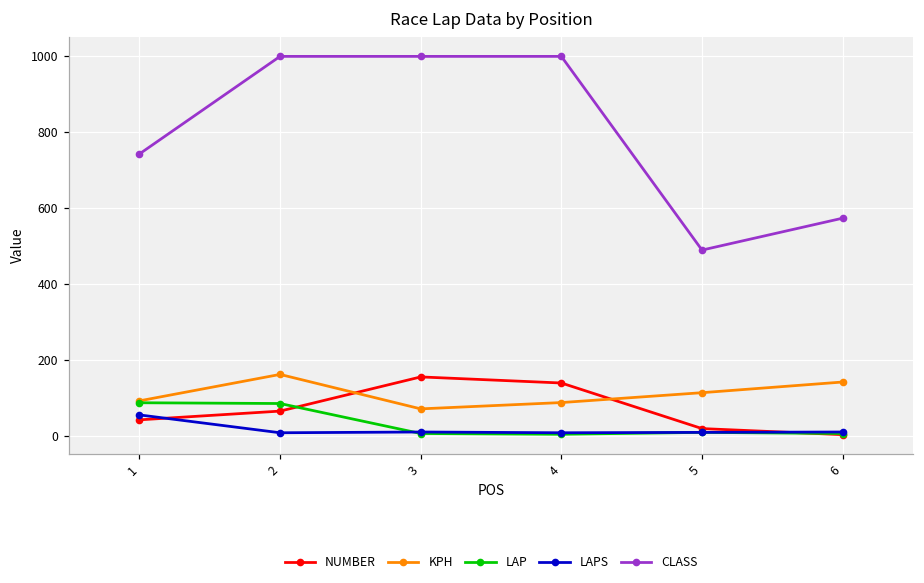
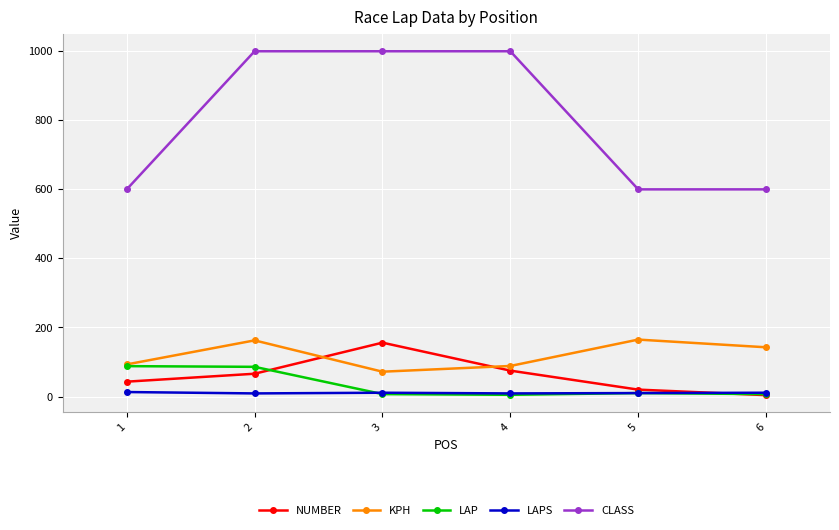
LAPS, 1: 60 -> 10
CLASS, 1: 740 -> 600
NUMBER, 4: 140 -> 80
KPH, 5: 110 -> 160
CLASS, 5: 490 -> 600
CLASS, 6: 570 -> 600
